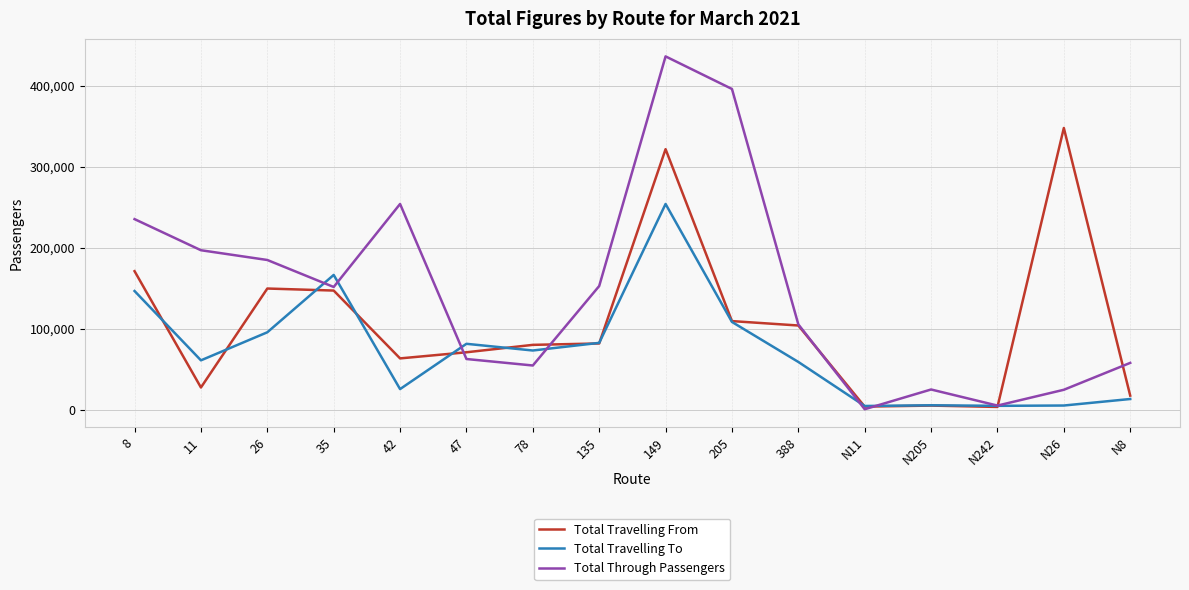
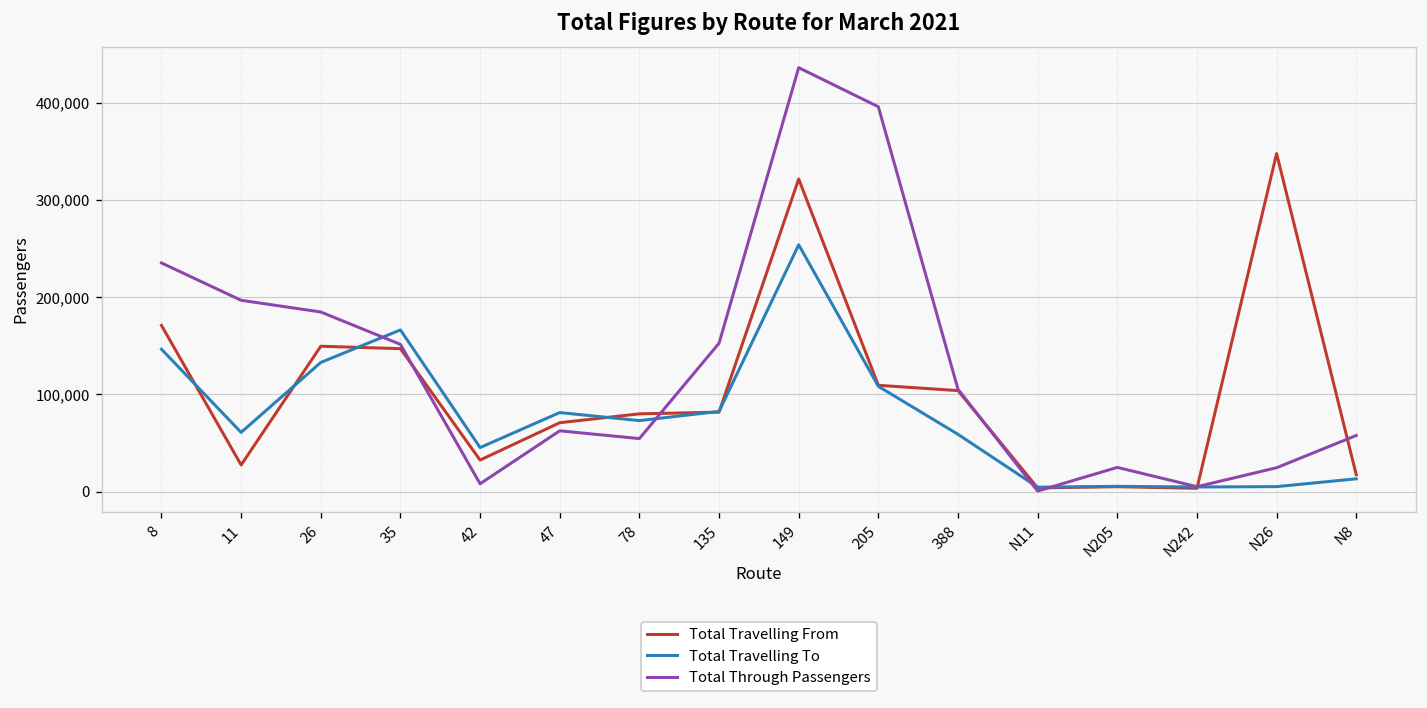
Total Travelling To, 26: 100,000 -> 130,000
Total Travelling From, 42: 60,000 -> 30,000
Total Travelling To, 42: 30,000 -> 50,000
Total Through Passengers, 42: 250,000 -> 10,000
